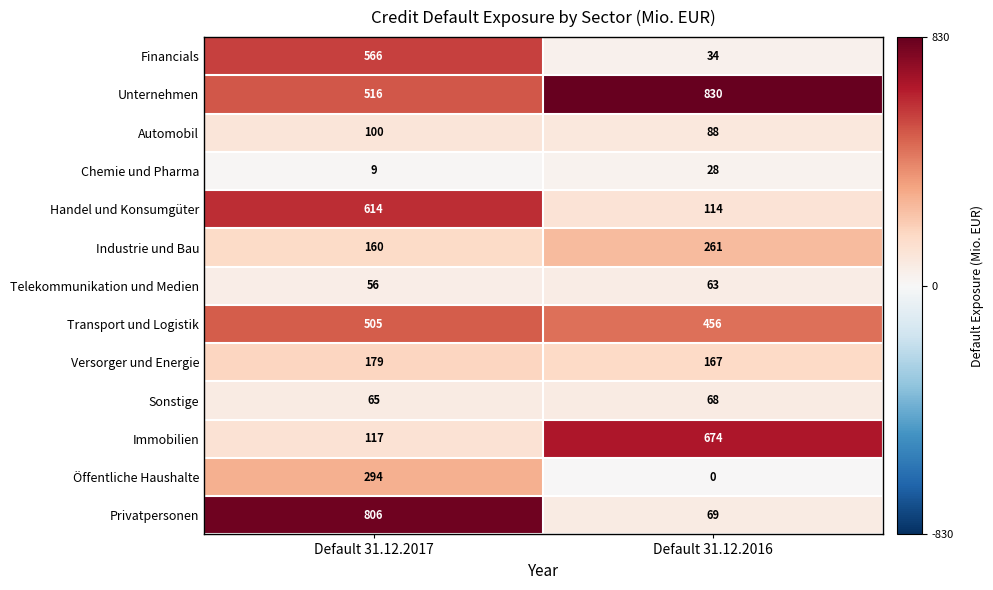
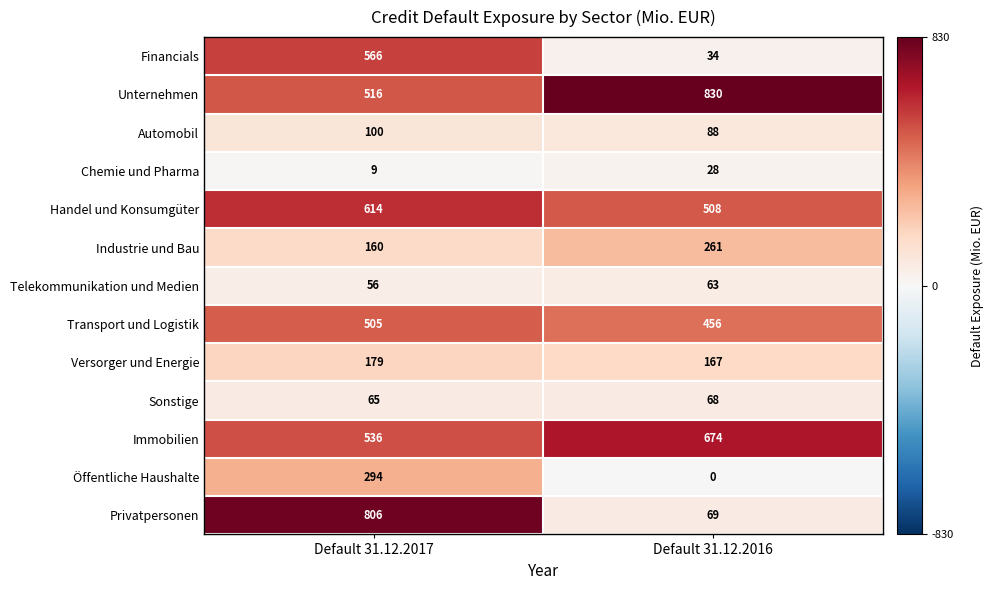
Handel und Konsumgüter, Default 31.12.2016: 114 -> 508
Immobilien, Default 31.12.2017: 117 -> 536
